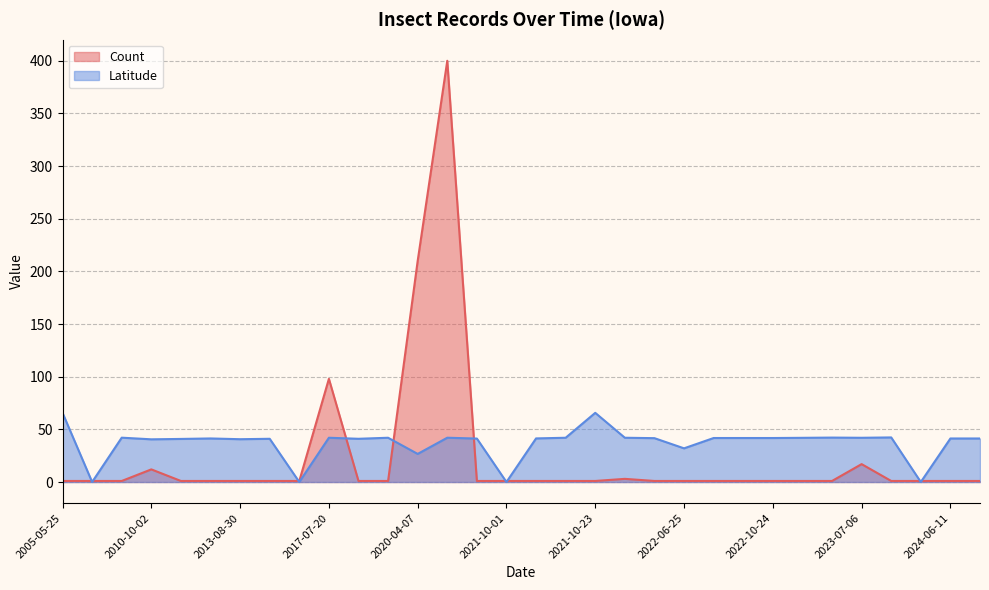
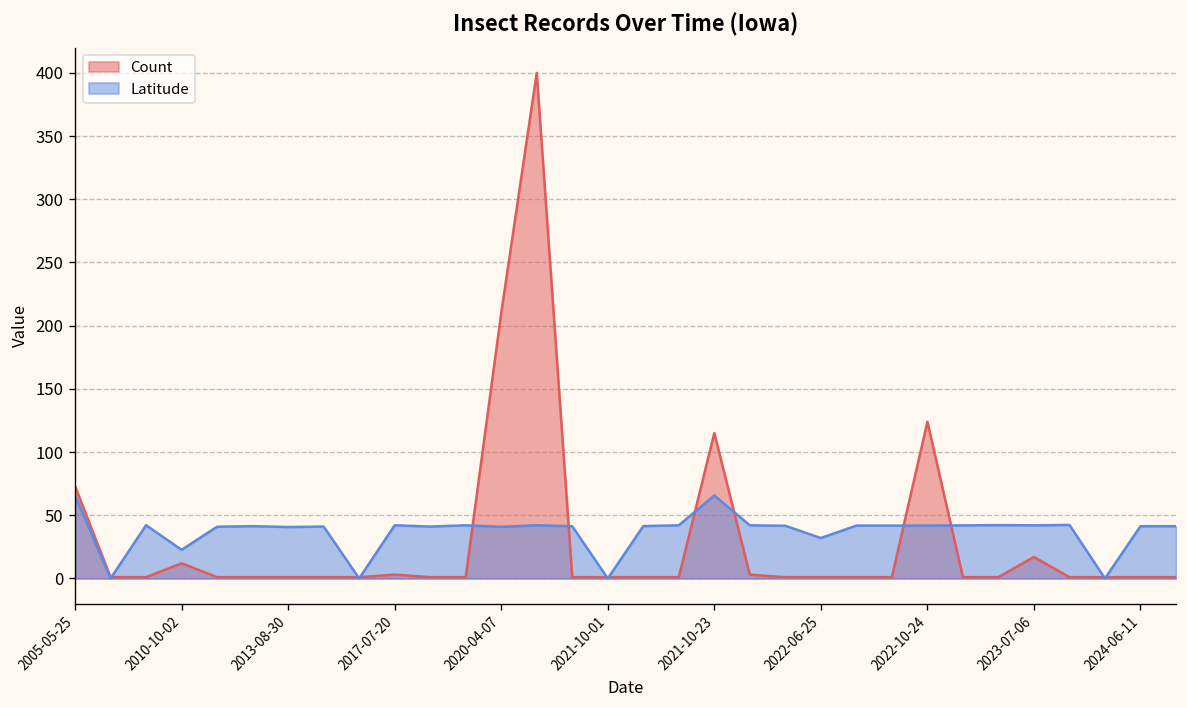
Count, 2005-05-25: 1 -> 73
Latitude, 2010-10-02: 41 -> 23
Count, 2017-07-20: 98 -> 3
Latitude, 2020-04-07: 27 -> 41
Count, 2021-10-23: 1 -> 115
Count, 2022-10-24: 1 -> 124
